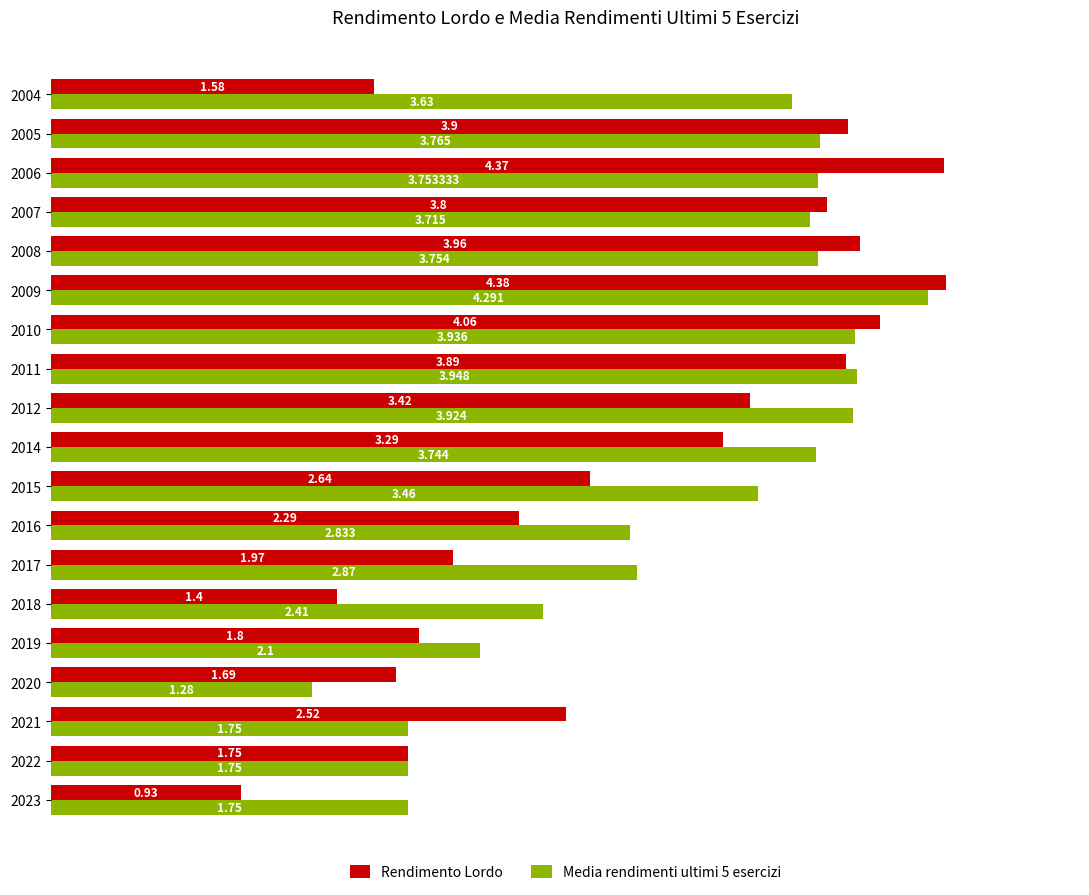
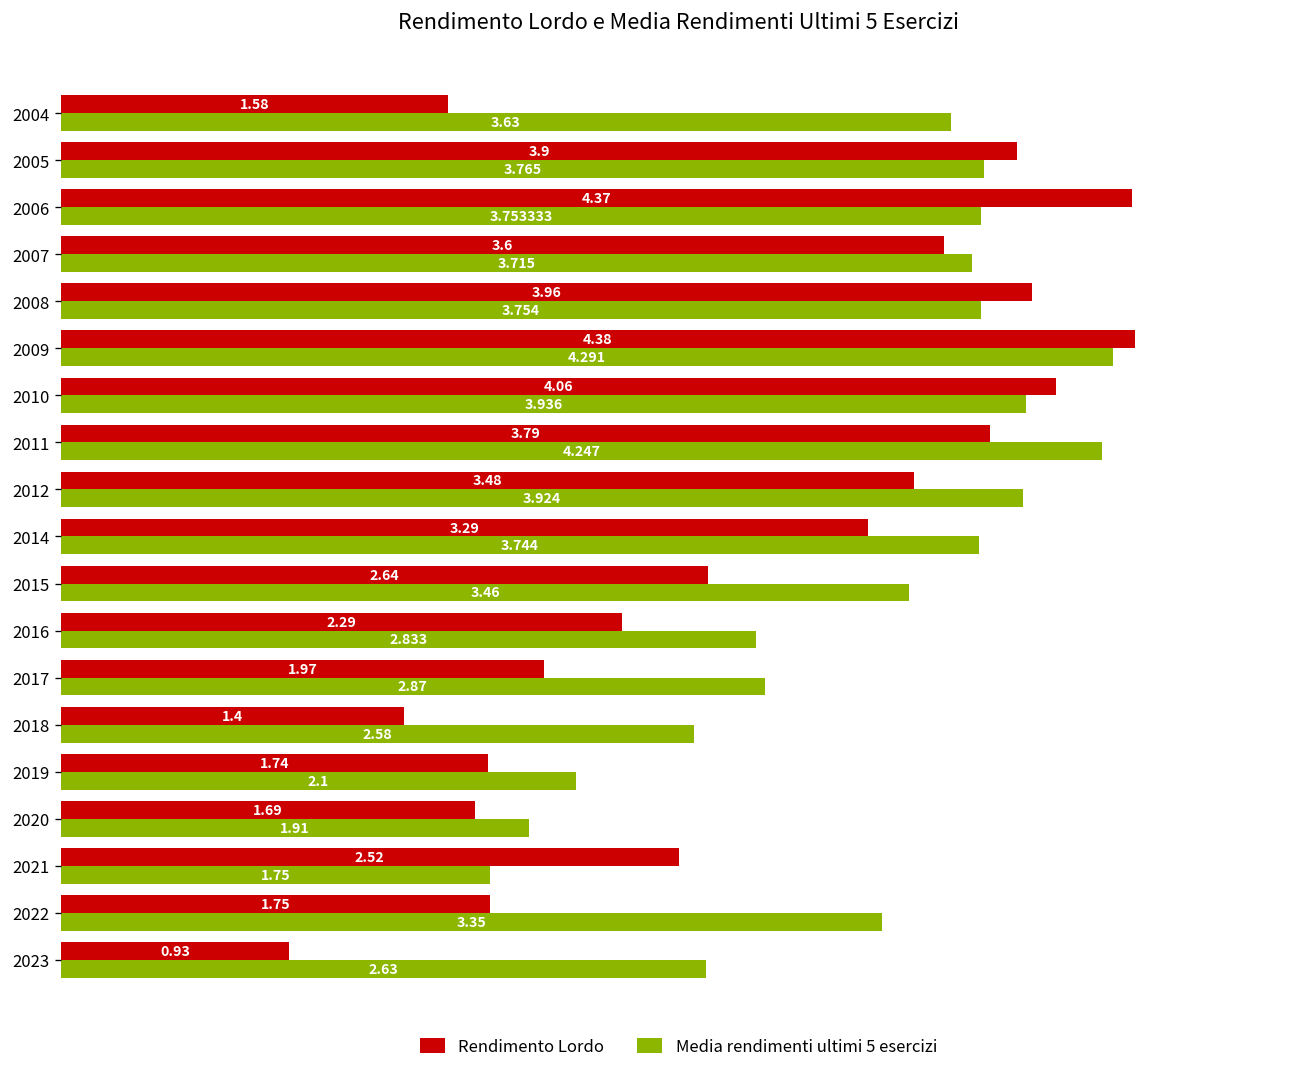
Rendimento Lordo, 2007: 3.8 -> 3.6
Rendimento Lordo, 2011: 3.89 -> 3.79
Media rendimenti ultimi 5 esercizi, 2011: 3.948 -> 4.247
Rendimento Lordo, 2012: 3.42 -> 3.48
Media rendimenti ultimi 5 esercizi, 2018: 2.41 -> 2.58
Rendimento Lordo, 2019: 1.8 -> 1.74
Media rendimenti ultimi 5 esercizi, 2020: 1.28 -> 1.91
Media rendimenti ultimi 5 esercizi, 2022: 1.75 -> 3.35
Media rendimenti ultimi 5 esercizi, 2023: 1.75 -> 2.63
